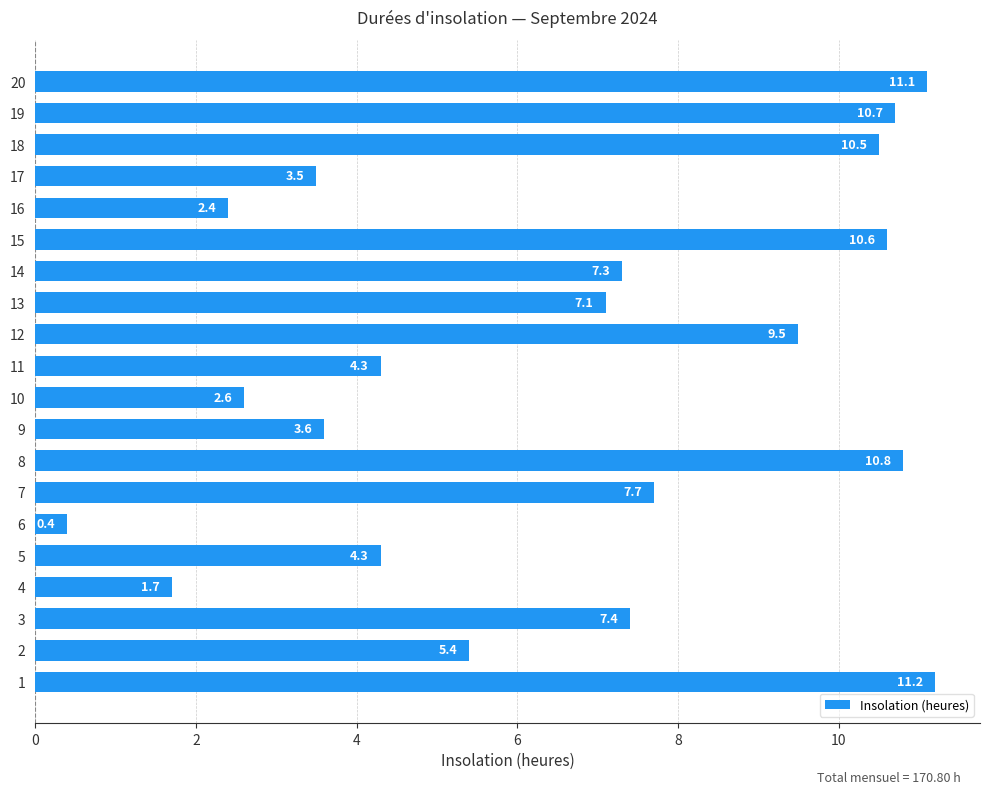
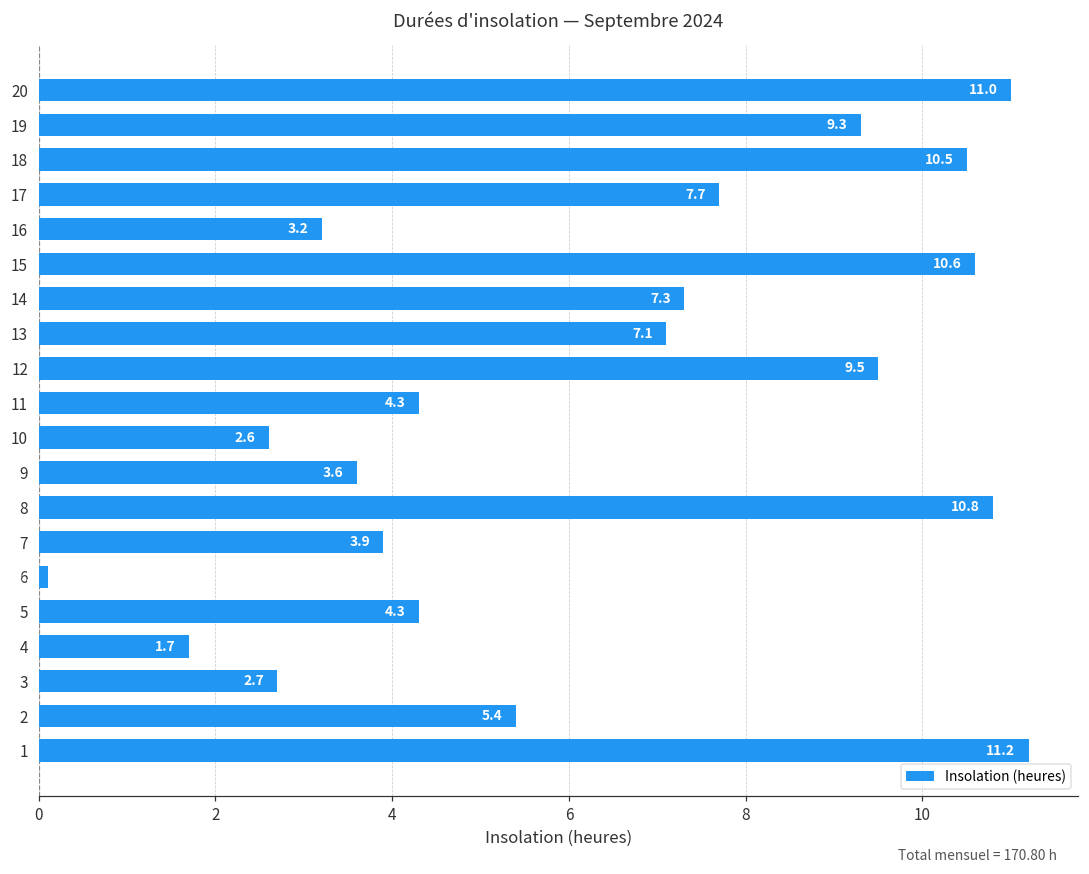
20: 11.1 -> 11.0
19: 10.7 -> 9.3
17: 3.5 -> 7.7
16: 2.4 -> 3.2
7: 7.7 -> 3.9
6: 0.4 -> 0.1
3: 7.4 -> 2.7
